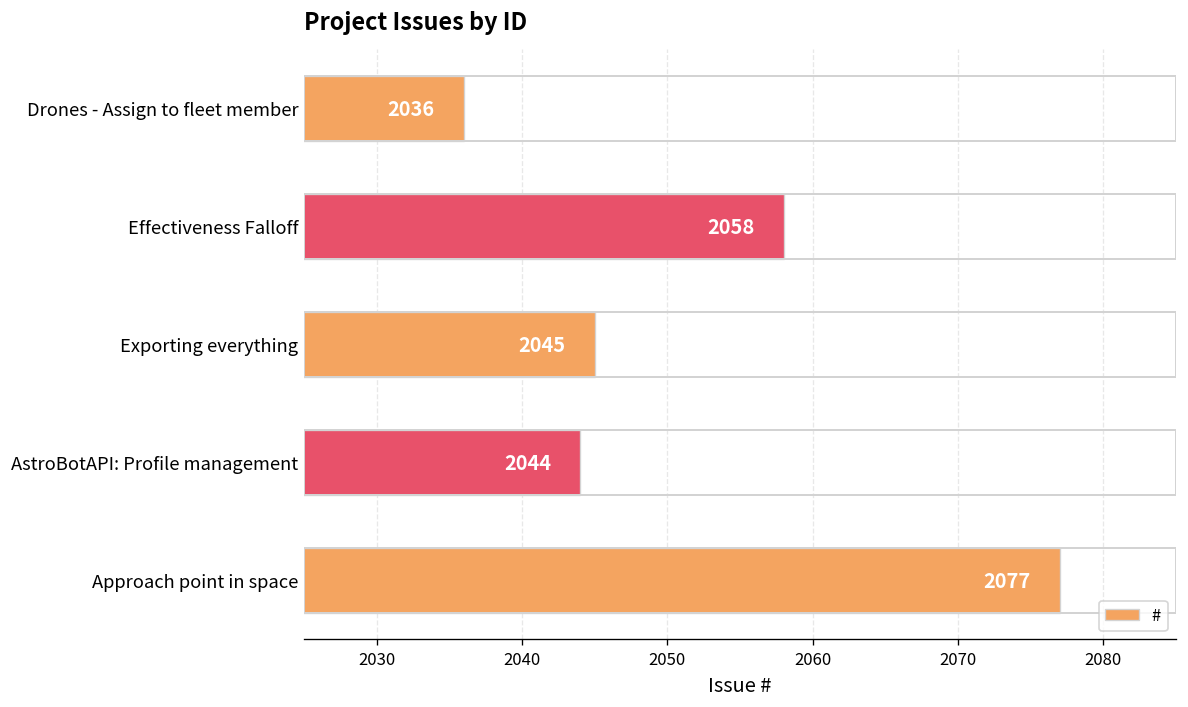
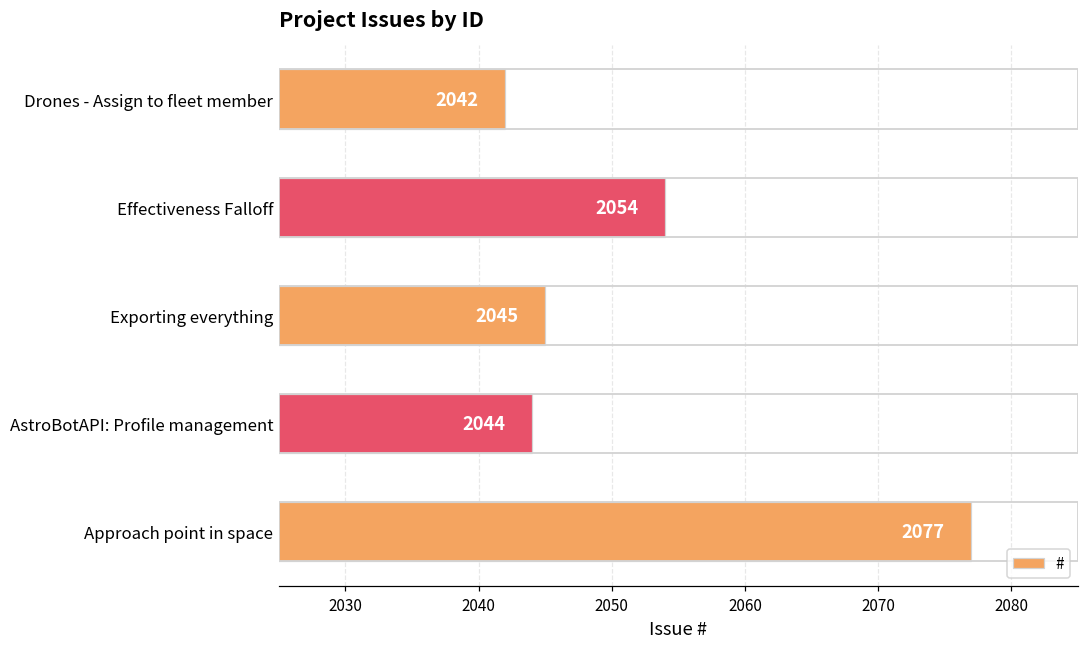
Drones - Assign to fleet member: 2036 -> 2042
Effectiveness Falloff: 2058 -> 2054
